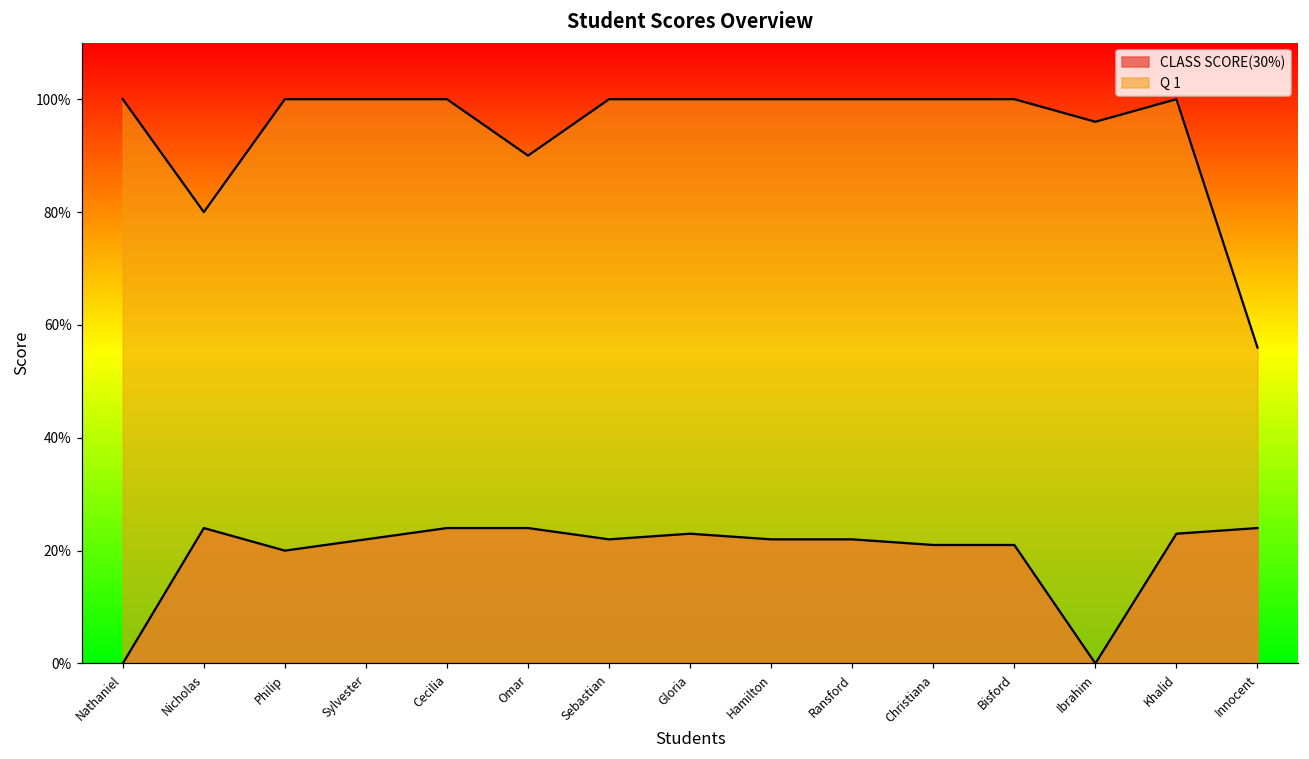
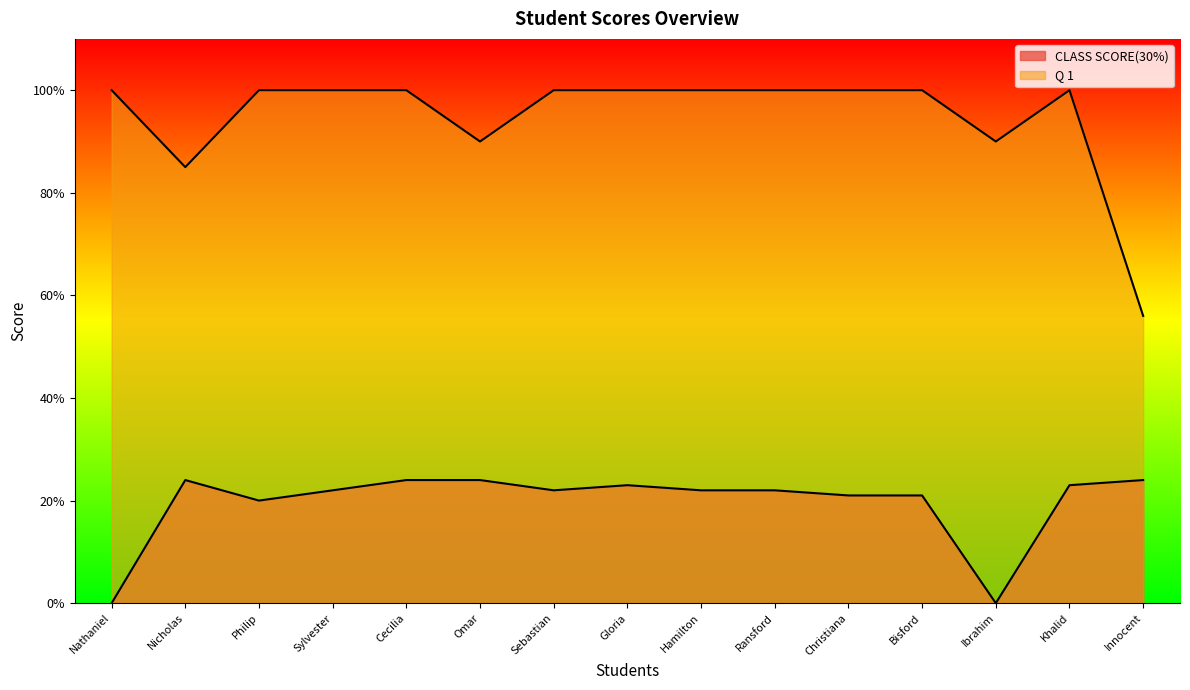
Q 1, Nicholas: 80% -> 85%
Q 1, Ibrahim: 96% -> 90%
